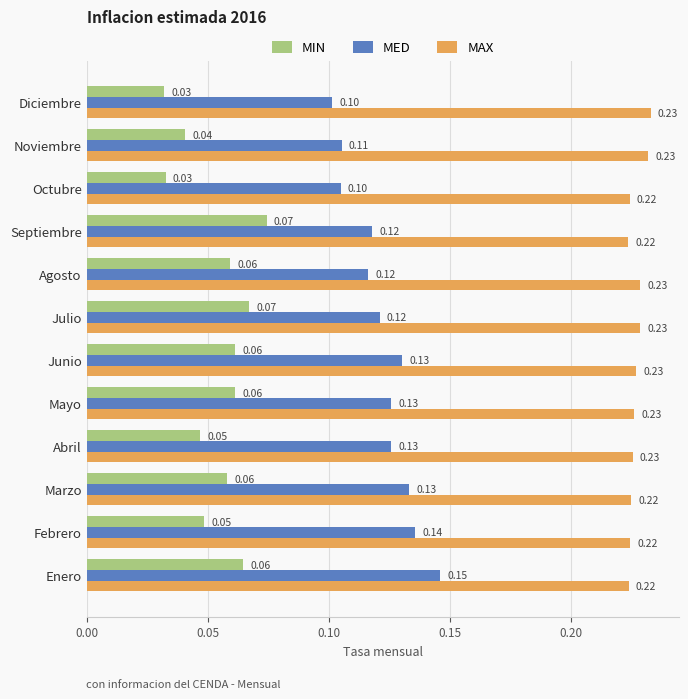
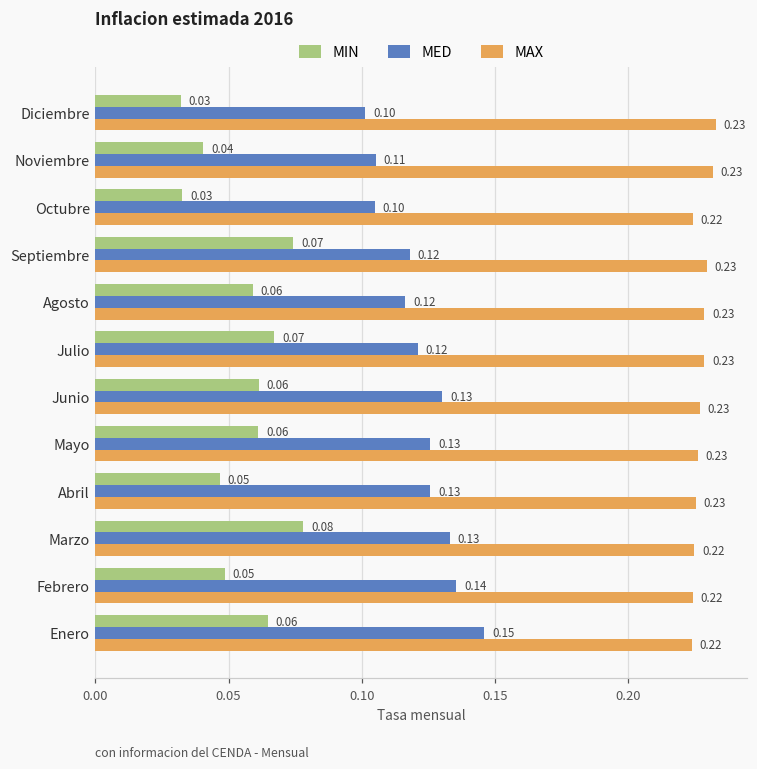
MAX, Septiembre: 0.22 -> 0.23
MIN, Marzo: 0.06 -> 0.08
